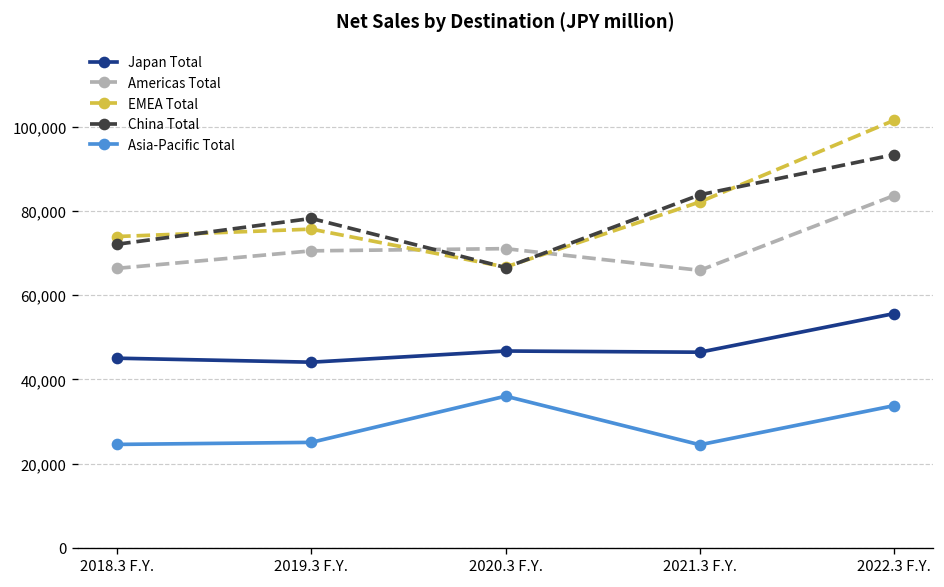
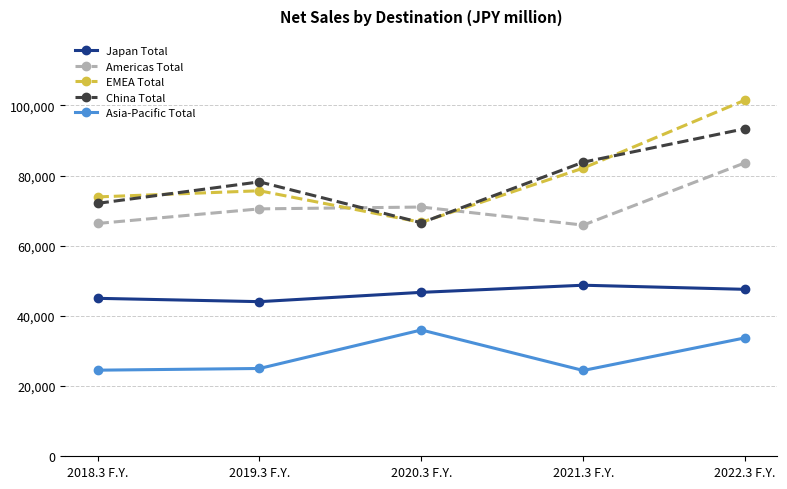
Japan Total, 2021.3 F.Y.: 46,000 -> 49,000
Japan Total, 2022.3 F.Y.: 56,000 -> 48,000
